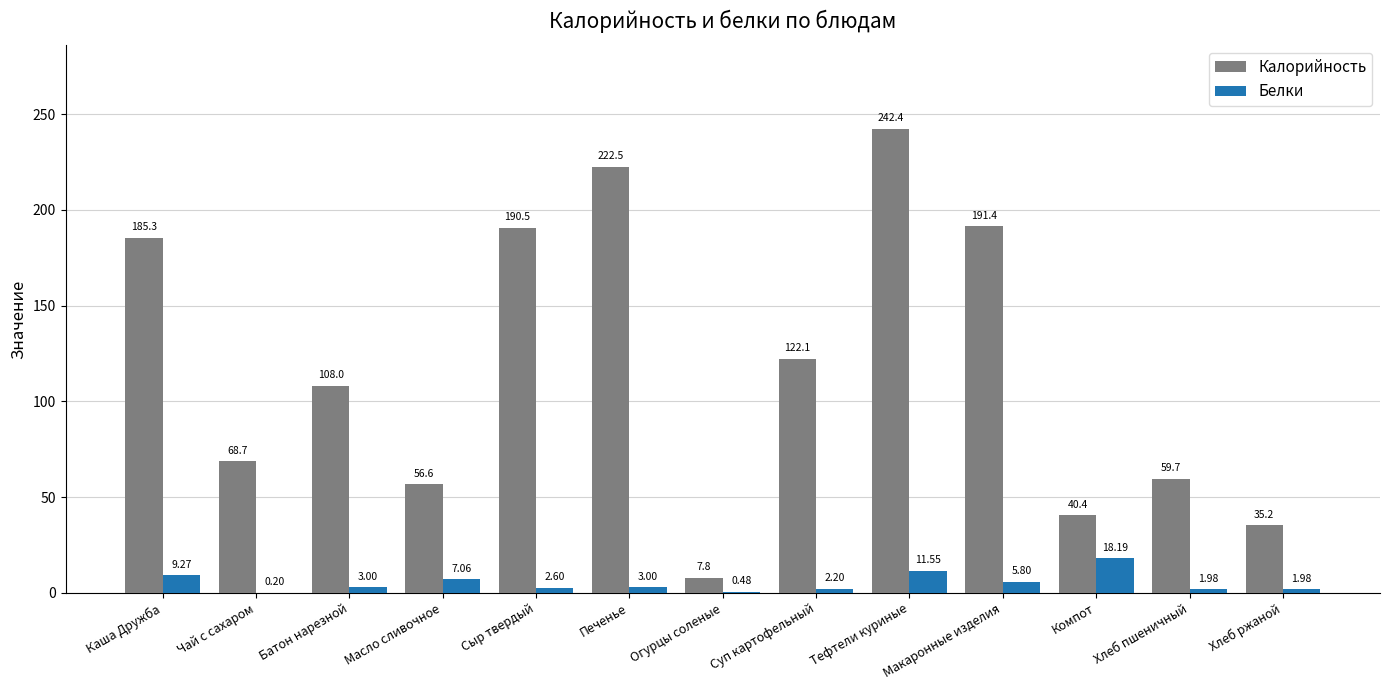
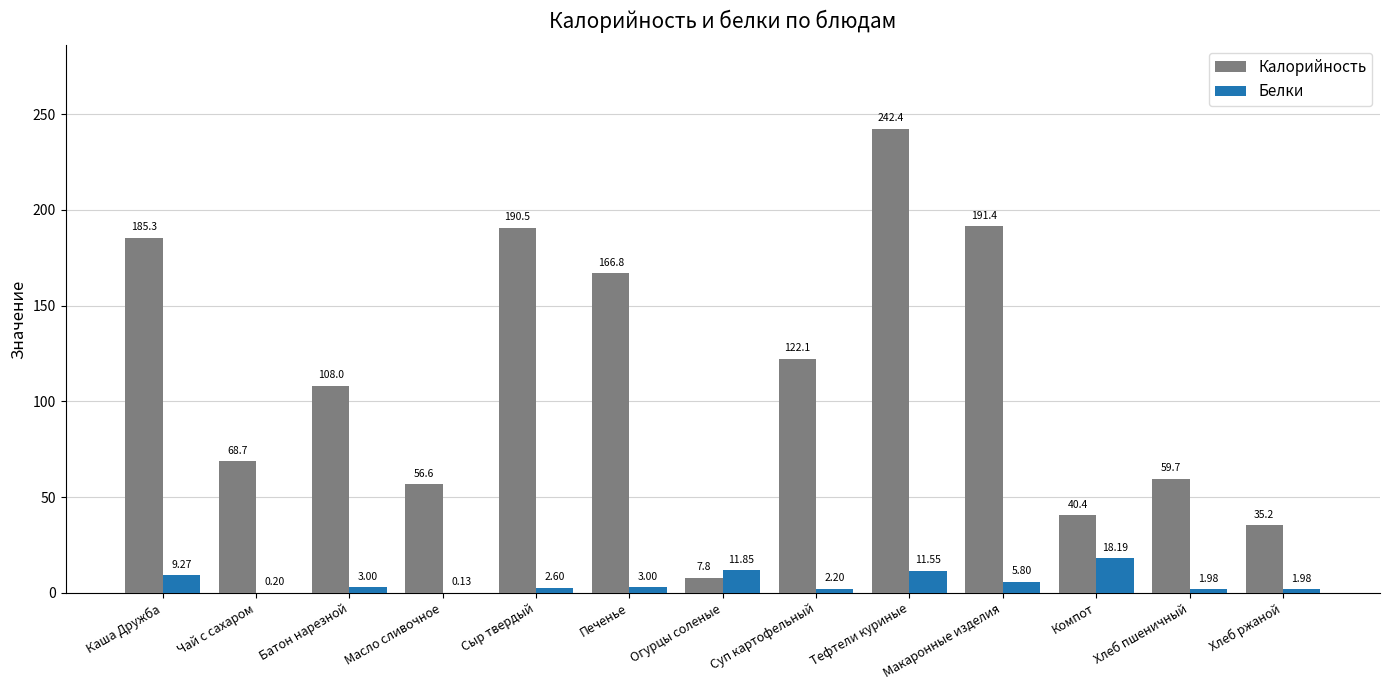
Белки, Масло сливочное: 7.06 -> 0.13
Калорийность, Печенье: 222.5 -> 166.8
Белки, Огурцы соленые: 0.48 -> 11.85
